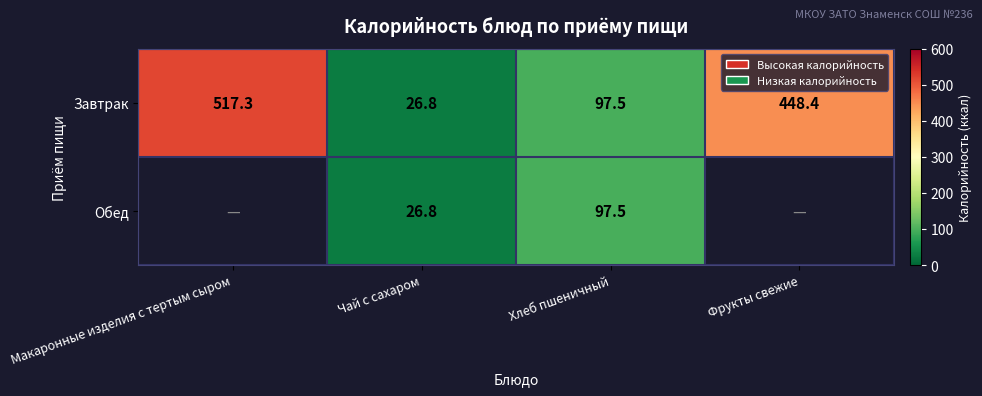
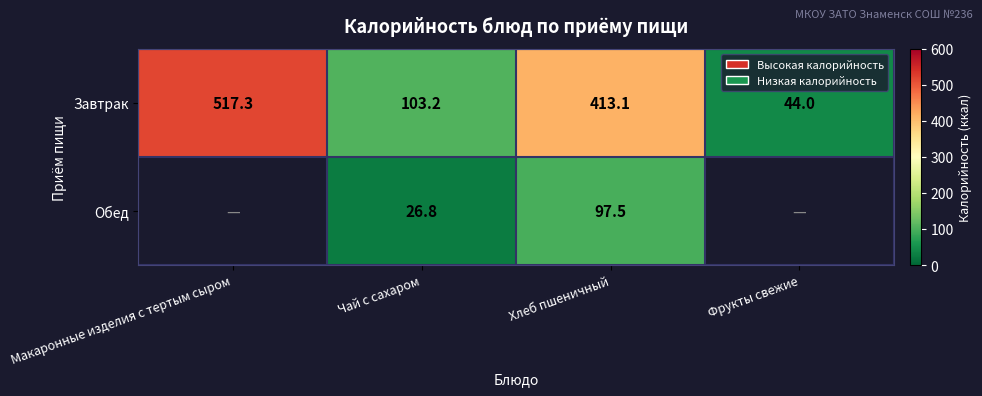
Завтрак, Чай с сахаром: 26.8 -> 103.2
Завтрак, Хлеб пшеничный: 97.5 -> 413.1
Завтрак, Фрукты свежие: 448.4 -> 44.0
